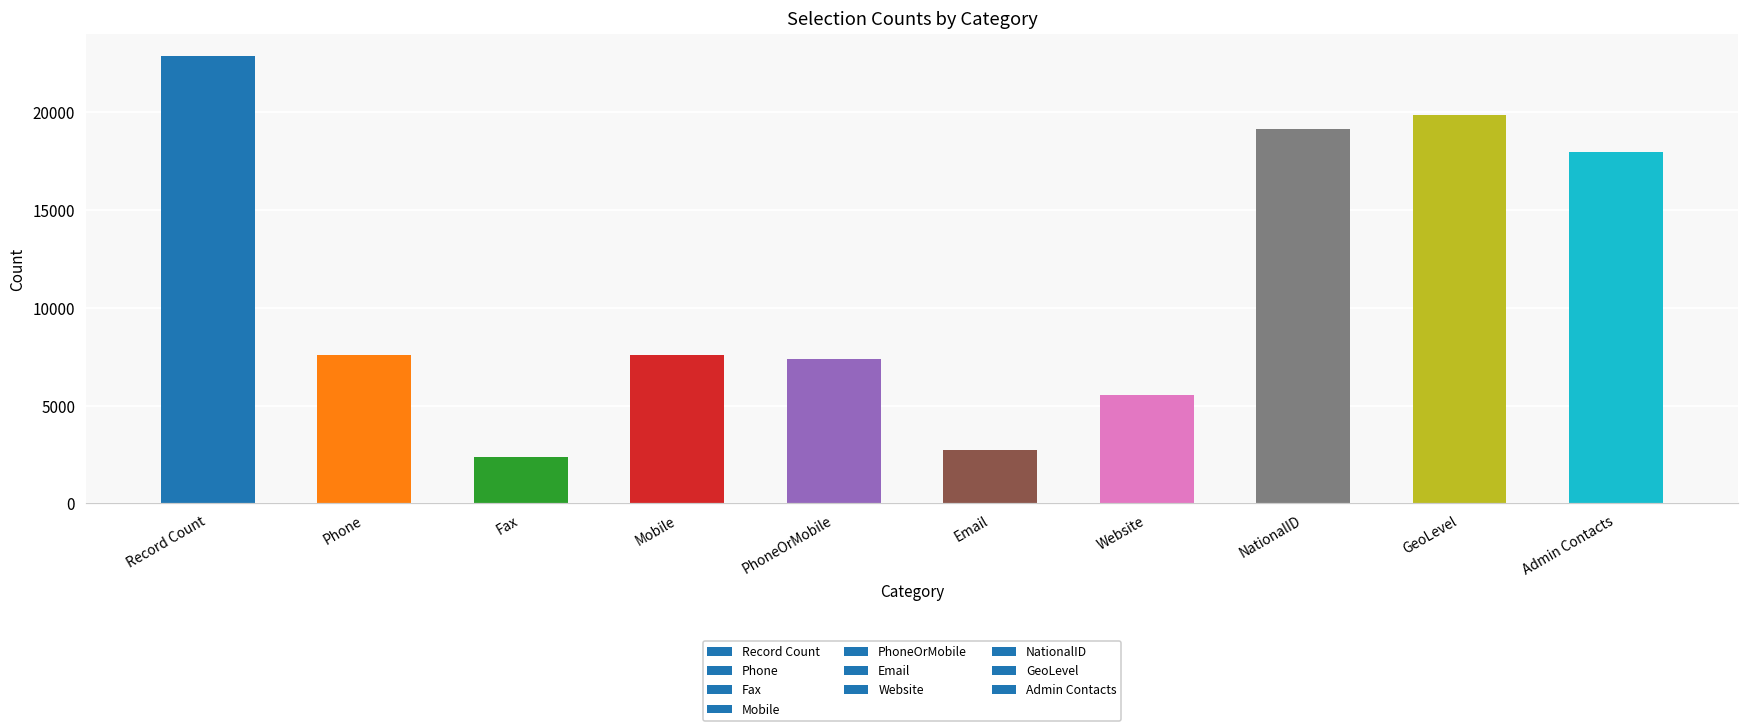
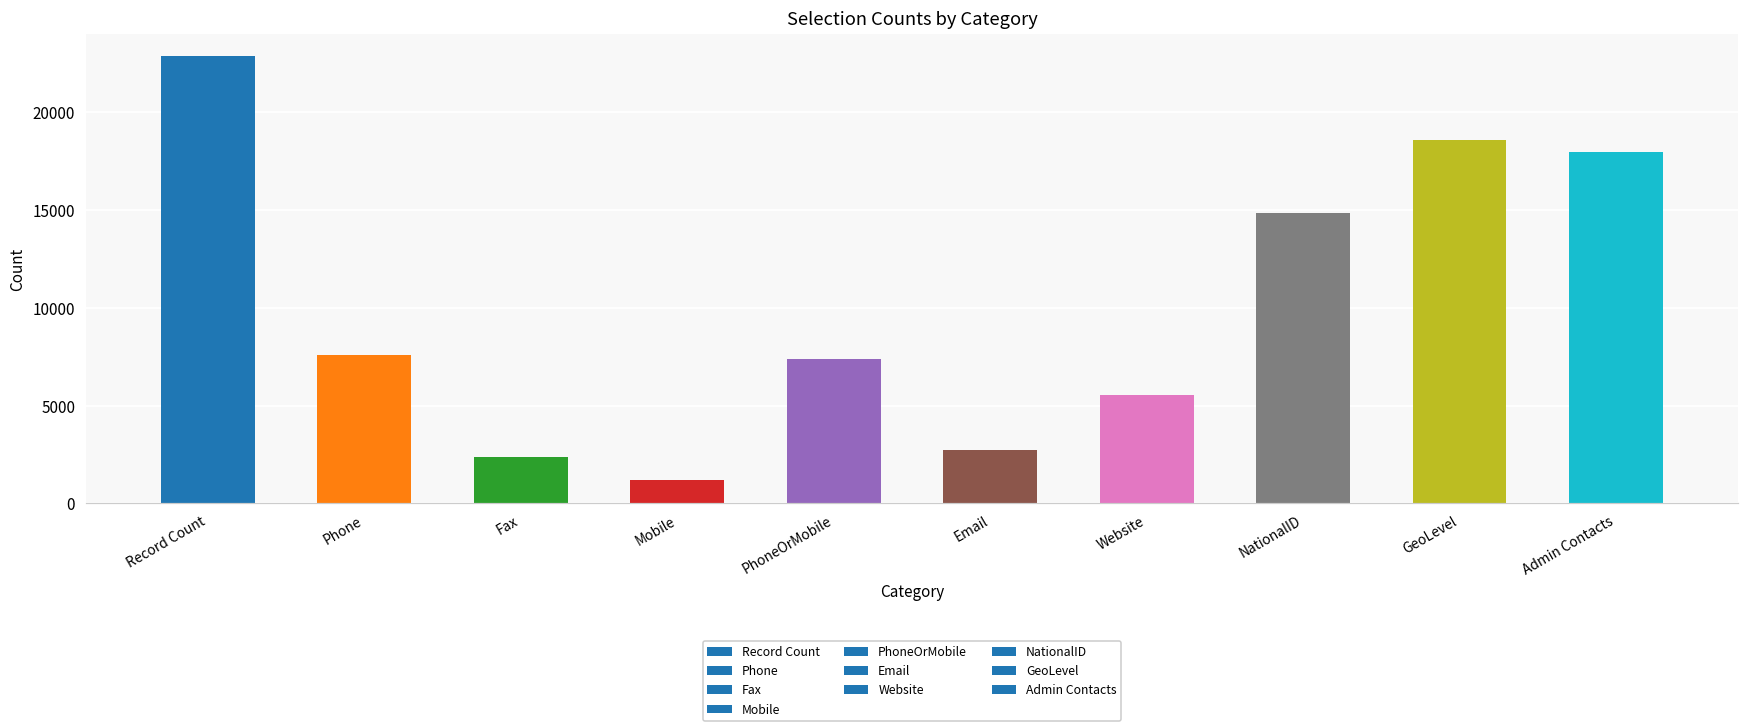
Mobile: 7600 -> 1200
NationalID: 19200 -> 14900
GeoLevel: 19900 -> 18600
